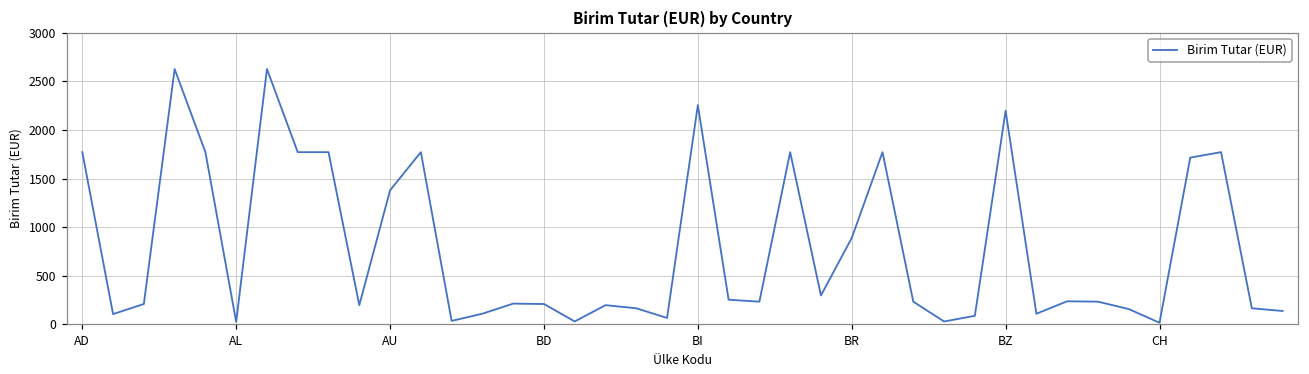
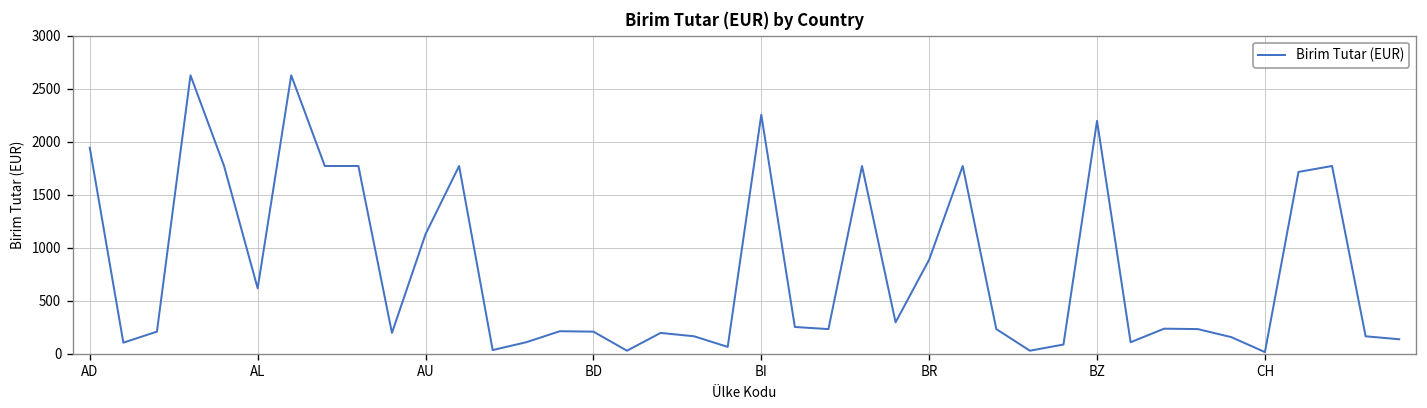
AD: 1800 -> 1900
AL: 0 -> 600
AU: 1400 -> 1100
